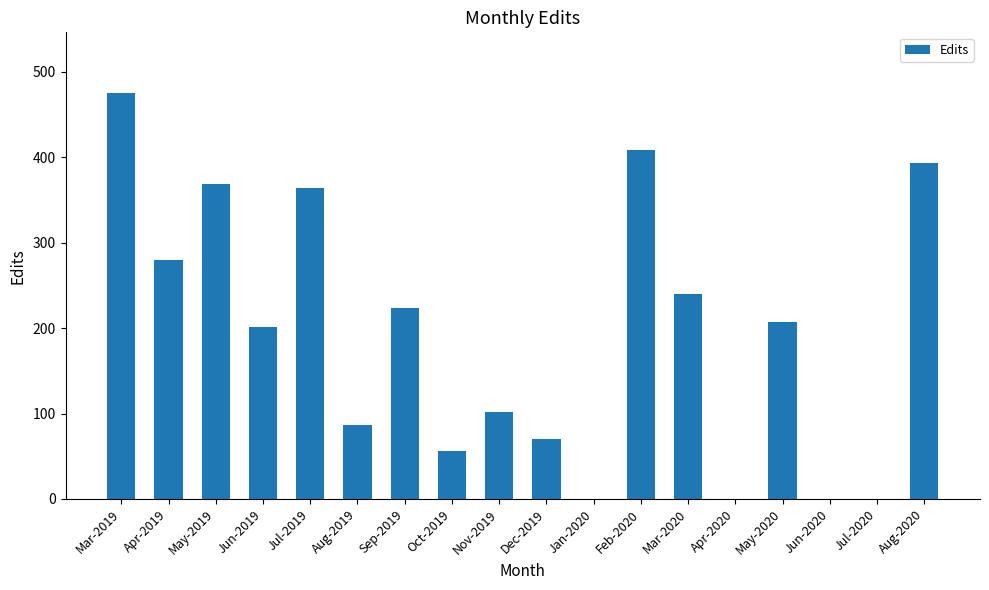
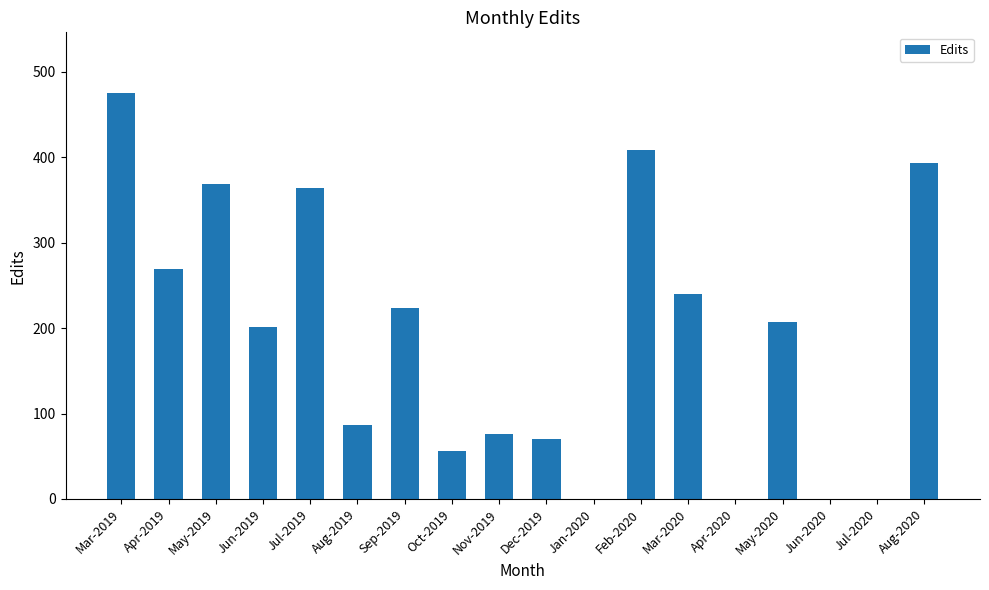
Apr-2019: 280 -> 270
Nov-2019: 100 -> 80
